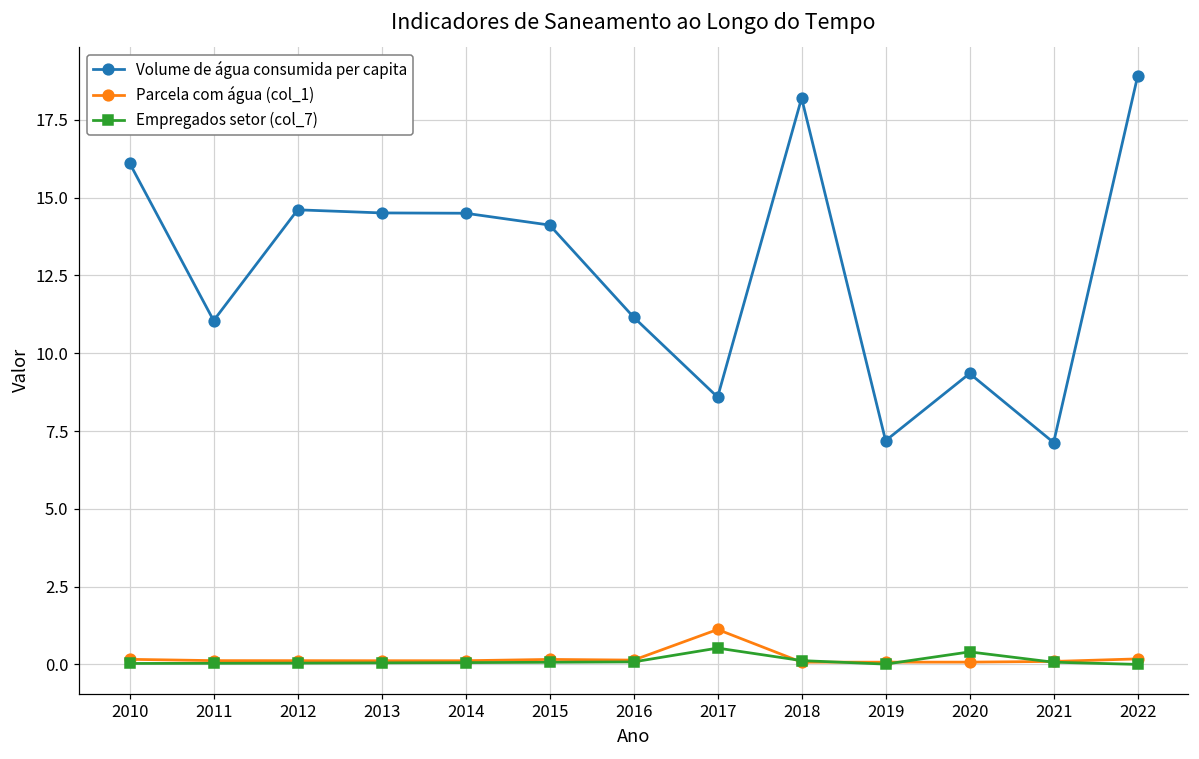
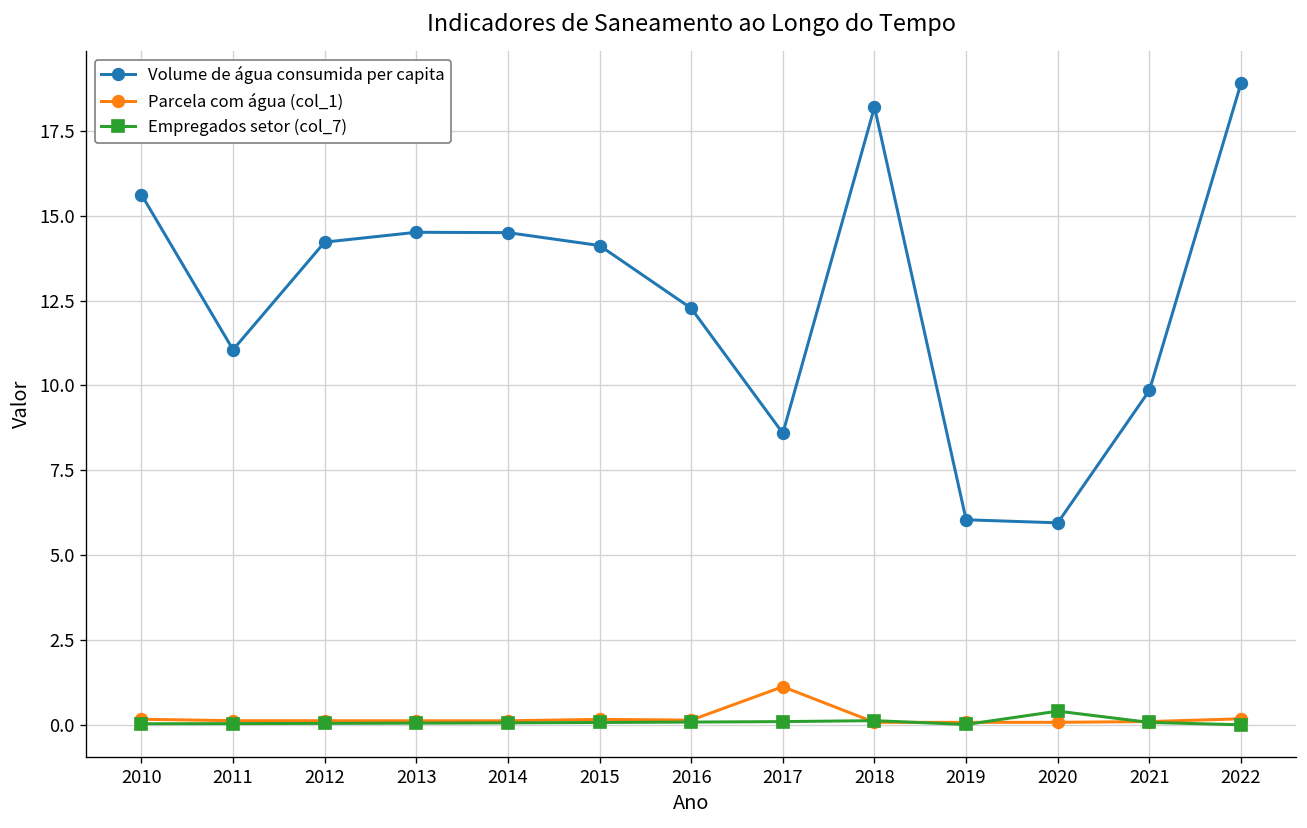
Volume de água consumida per capita, 2010: 16.1 -> 15.6
Volume de água consumida per capita, 2012: 14.6 -> 14.2
Volume de água consumida per capita, 2016: 11.2 -> 12.3
Empregados setor (col_7), 2017: 0.5 -> 0.1
Volume de água consumida per capita, 2019: 7.2 -> 6.0
Volume de água consumida per capita, 2020: 9.4 -> 6.0
Volume de água consumida per capita, 2021: 7.1 -> 9.9
